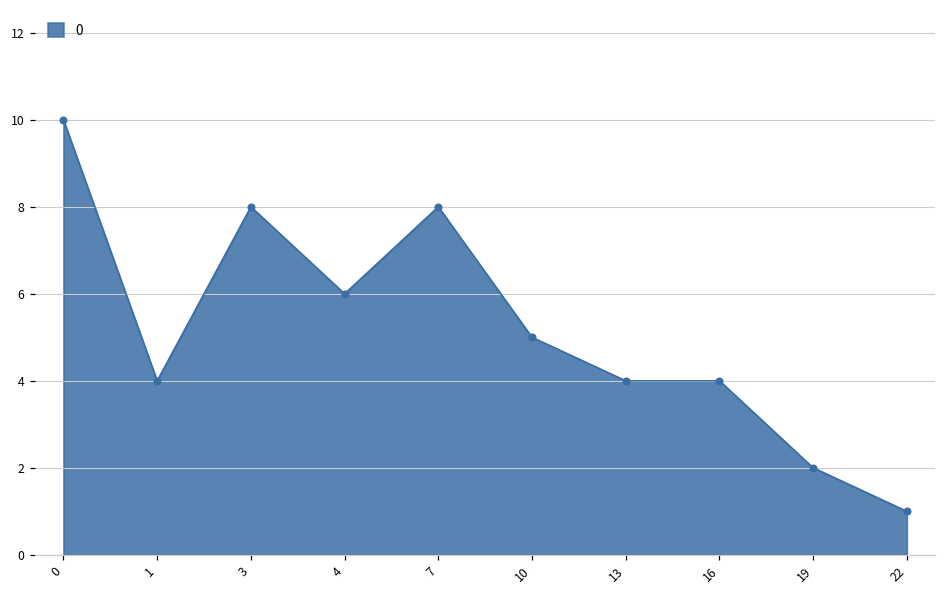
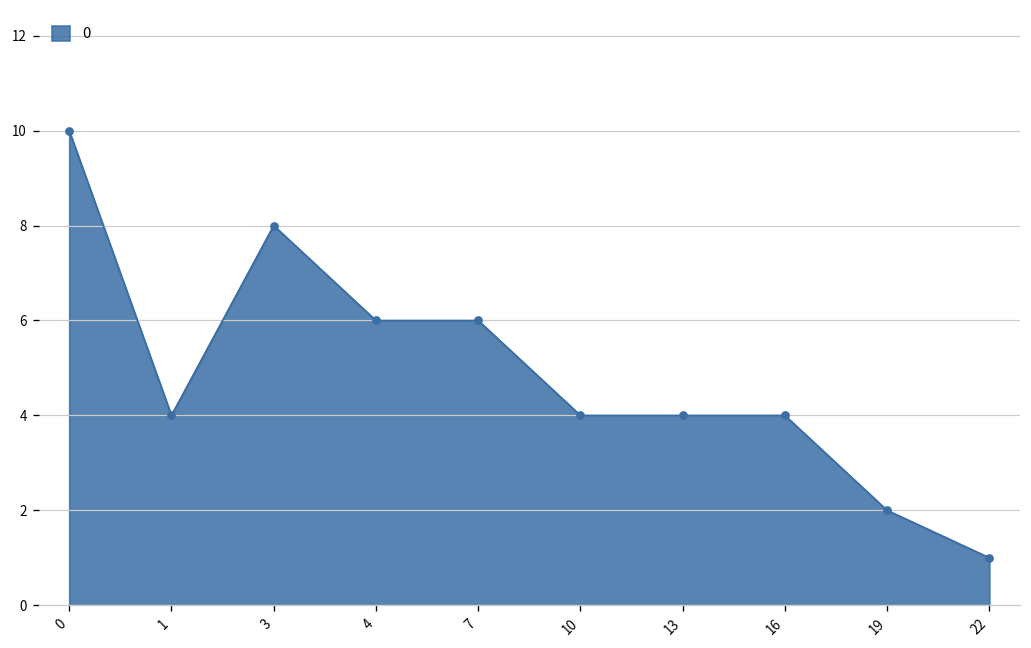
7: 8 -> 6
10: 5 -> 4
